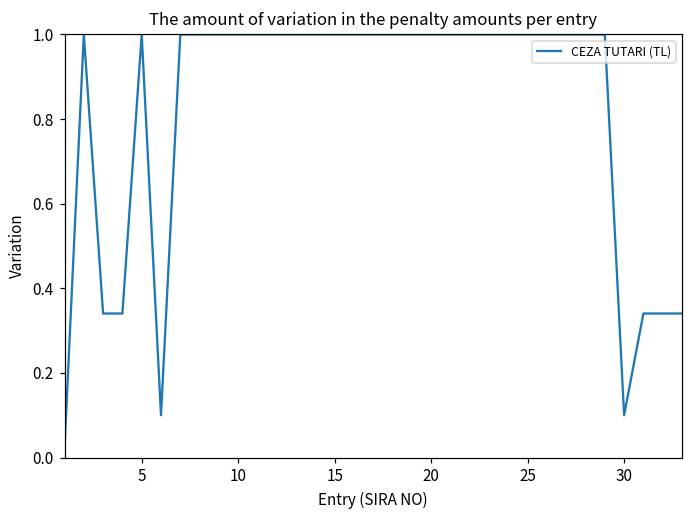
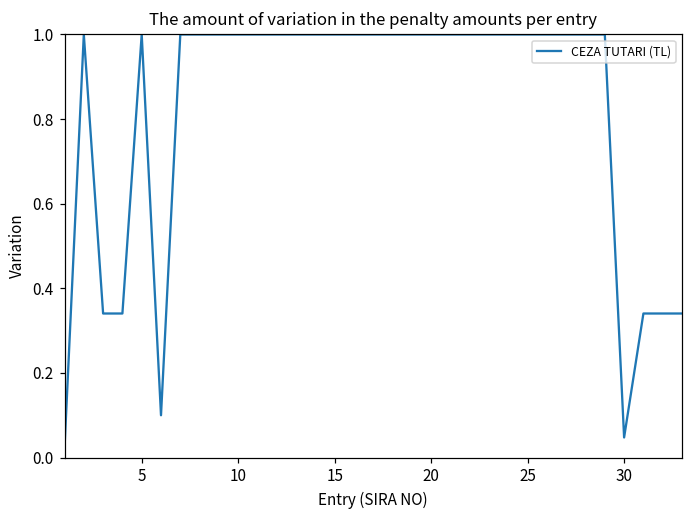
30: 0.10 -> 0.05
